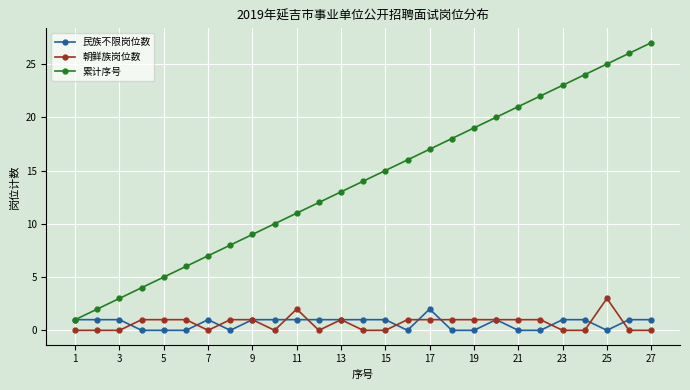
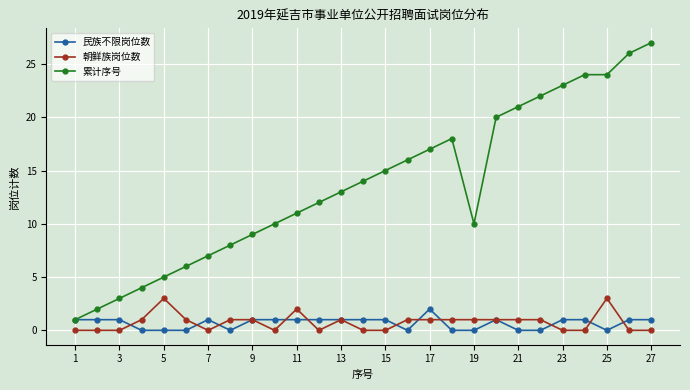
朝鲜族岗位数, 5: 1 -> 3
累计序号, 19: 19 -> 10
累计序号, 25: 25 -> 24
